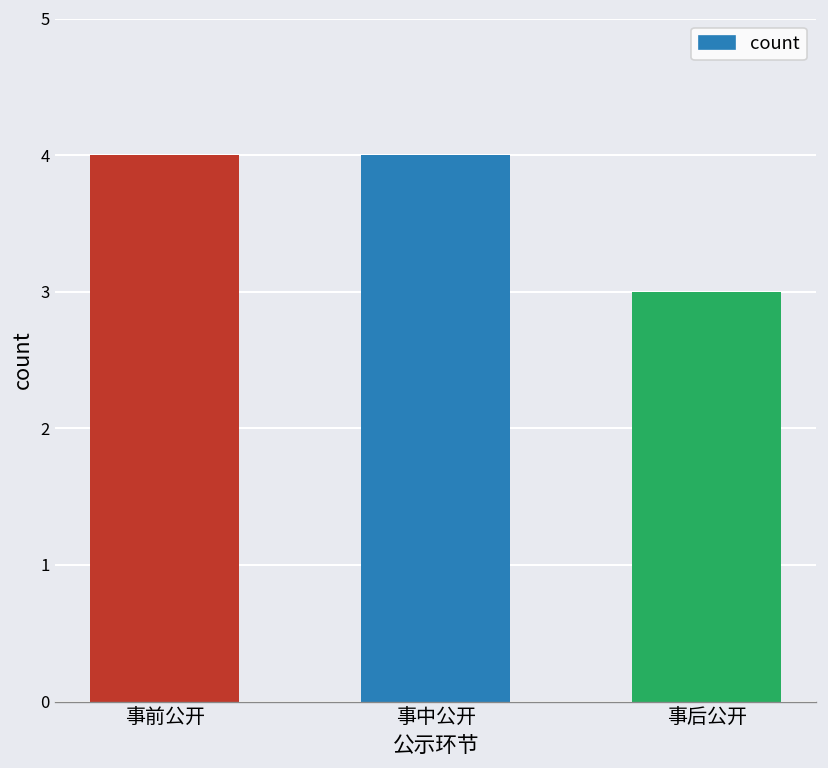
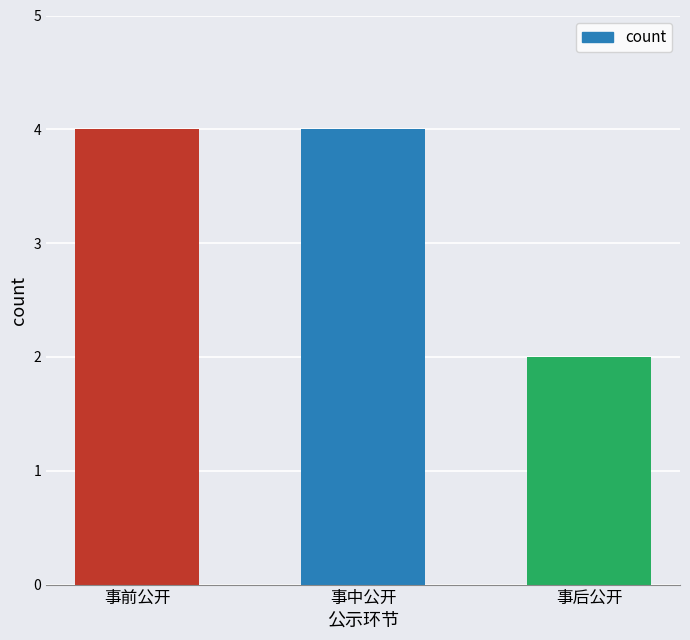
事后公开: 3 -> 2
